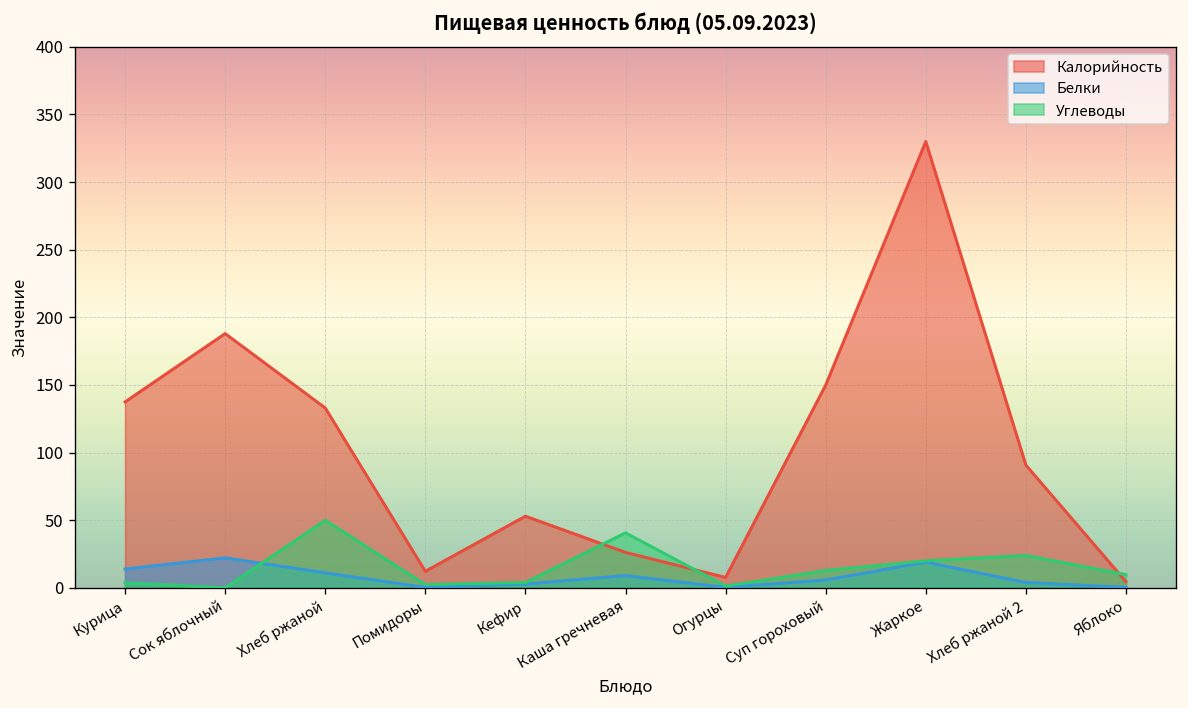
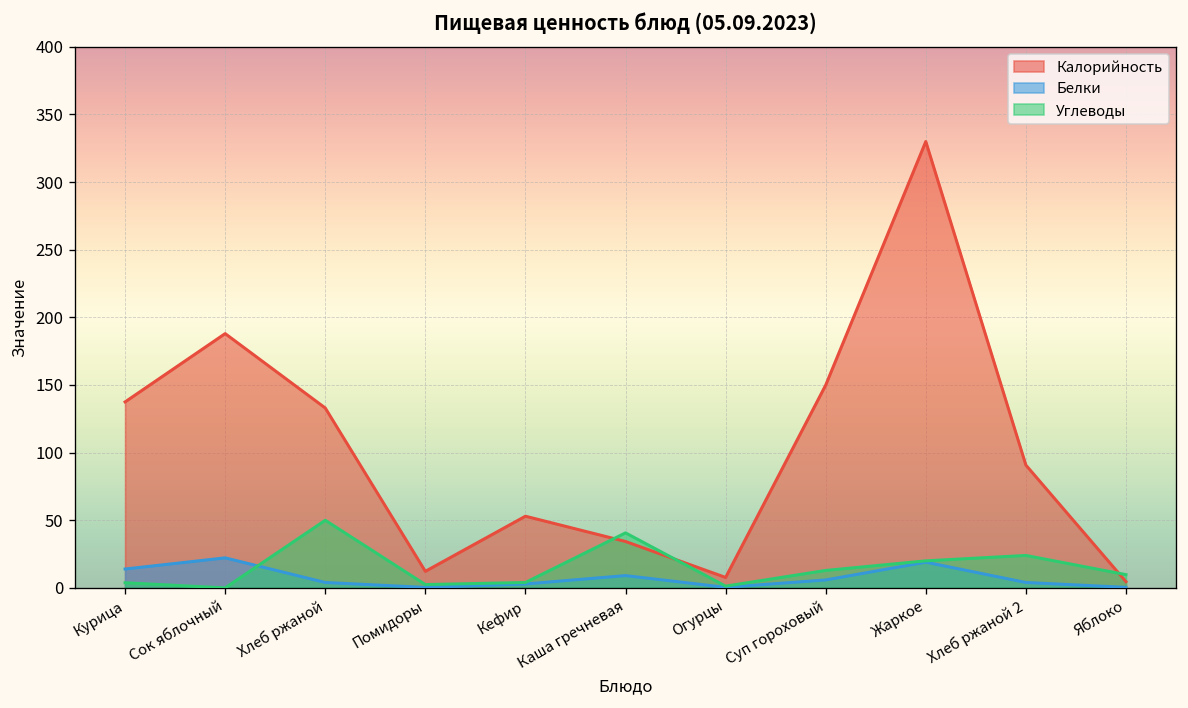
Белки, Хлеб ржаной: 11 -> 4
Калорийность, Каша гречневая: 26 -> 34
